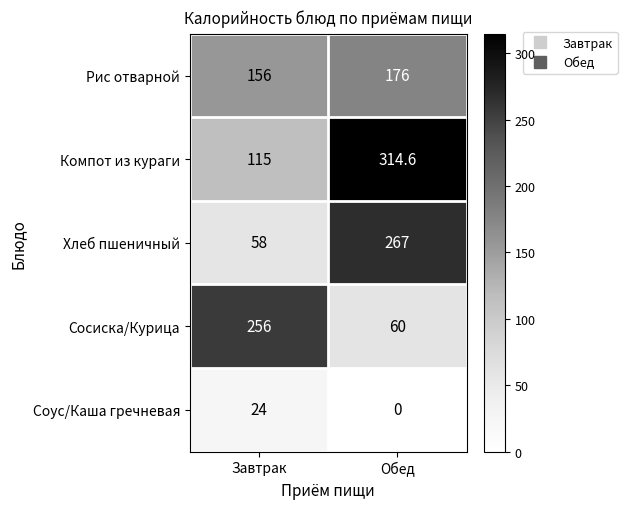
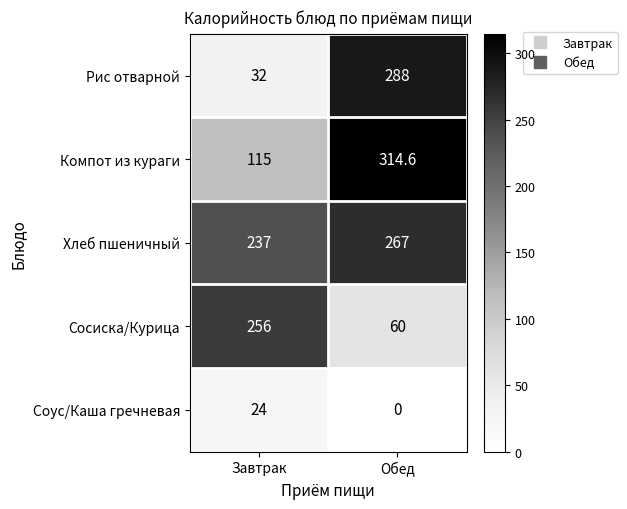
Рис отварной, Завтрак: 156 -> 32
Рис отварной, Обед: 176 -> 288
Хлеб пшеничный, Завтрак: 58 -> 237
